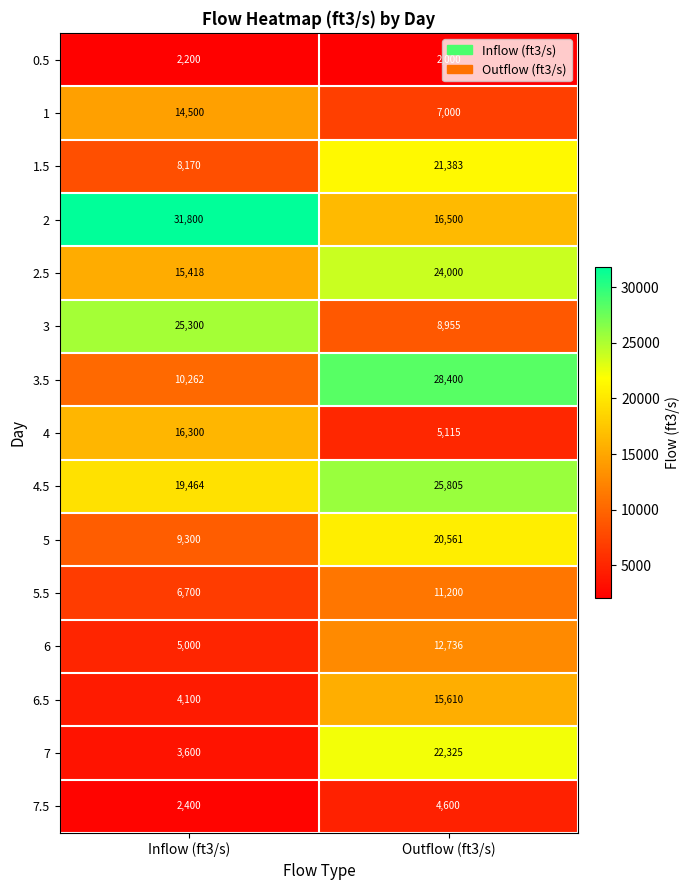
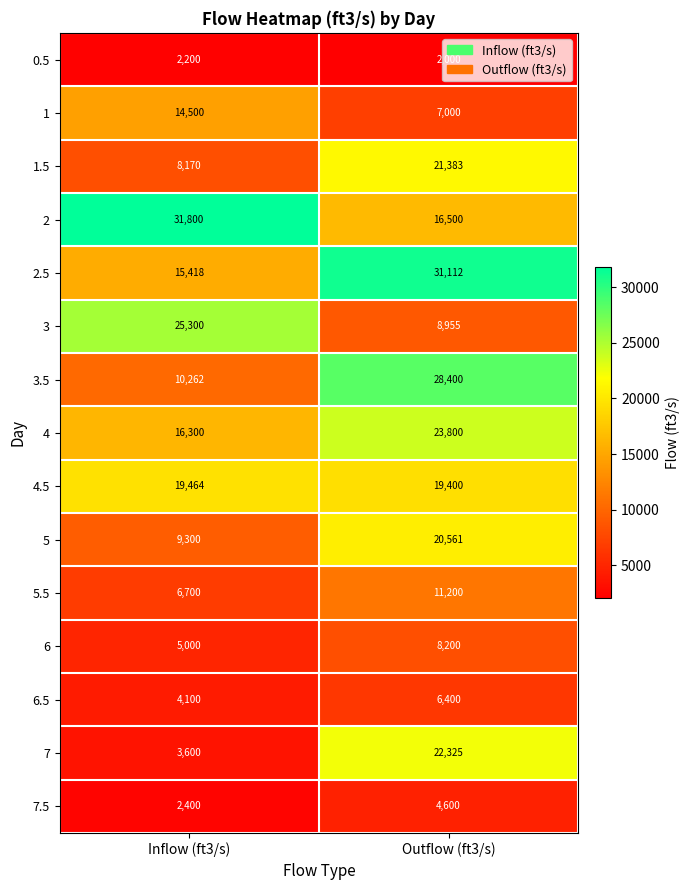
2.5, Outflow (ft3/s): 24,000 -> 31,112
4, Outflow (ft3/s): 5,115 -> 23,800
4.5, Outflow (ft3/s): 25,805 -> 19,400
6, Outflow (ft3/s): 12,736 -> 8,200
6.5, Outflow (ft3/s): 15,610 -> 6,400
